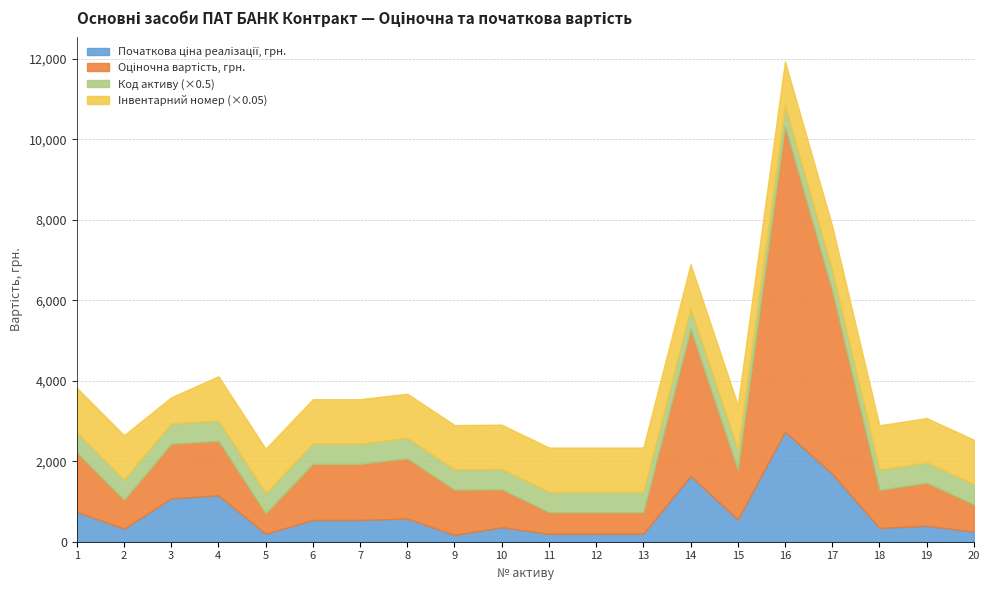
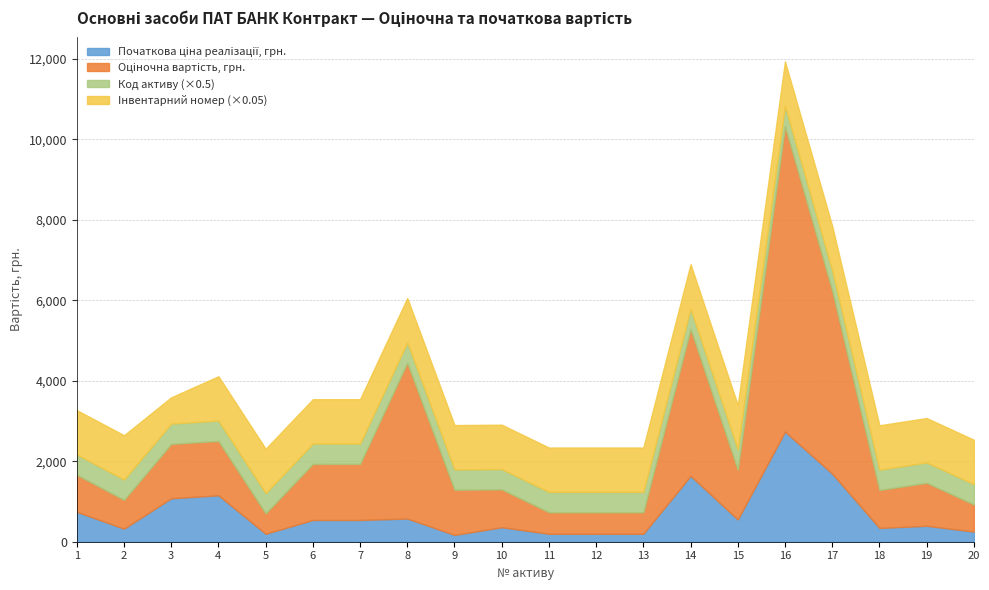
Оціночна вартість, грн., 1: 1,500 -> 900
Оціночна вартість, грн., 8: 1,500 -> 3,900
